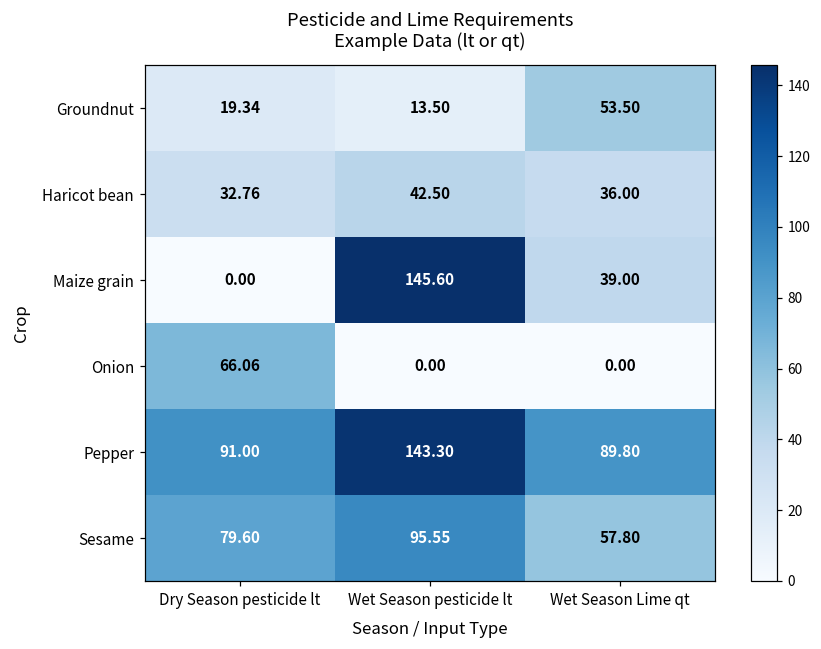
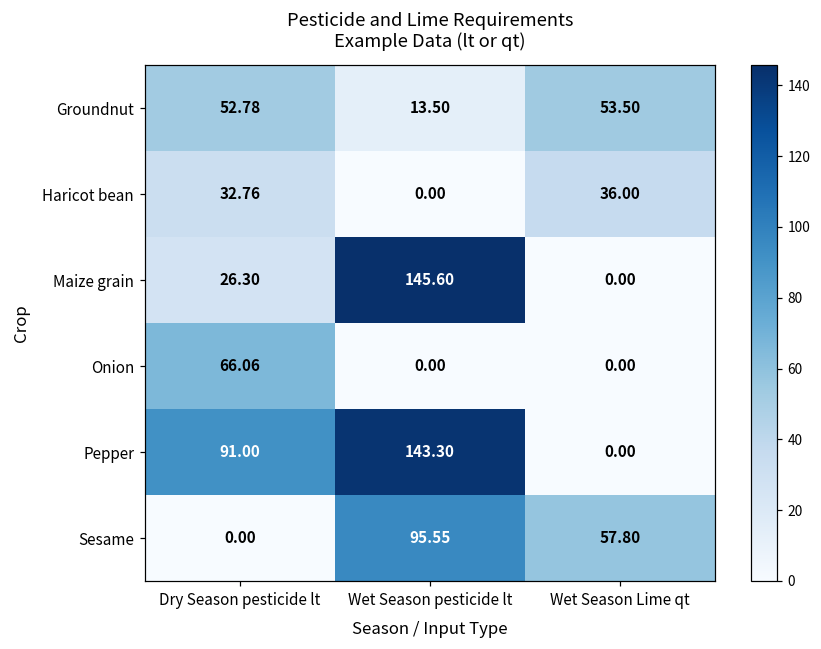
Groundnut, Dry Season pesticide lt: 19.34 -> 52.78
Haricot bean, Wet Season pesticide lt: 42.50 -> 0.00
Maize grain, Dry Season pesticide lt: 0.00 -> 26.30
Maize grain, Wet Season Lime qt: 39.00 -> 0.00
Pepper, Wet Season Lime qt: 89.80 -> 0.00
Sesame, Dry Season pesticide lt: 79.60 -> 0.00
